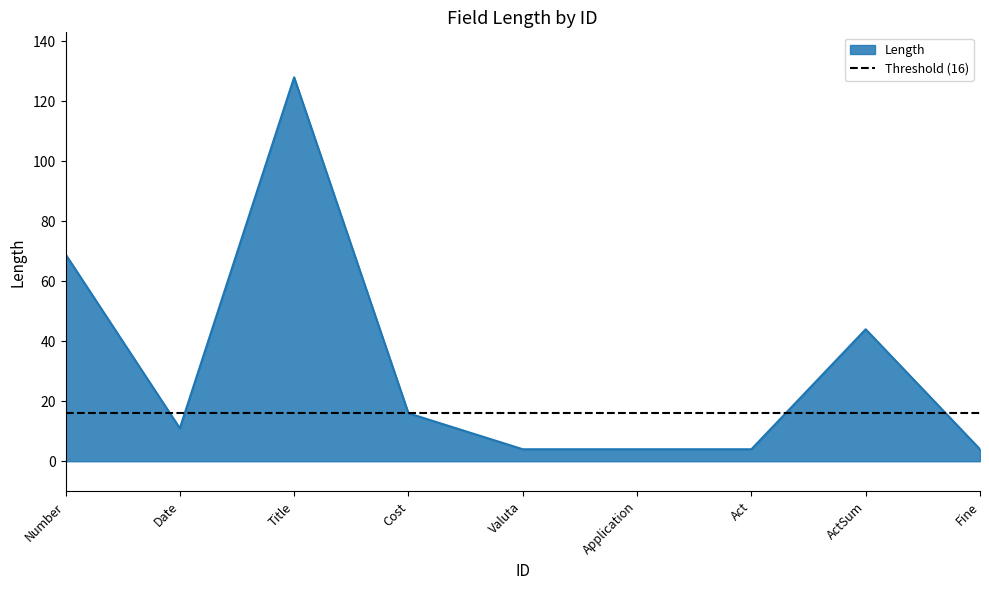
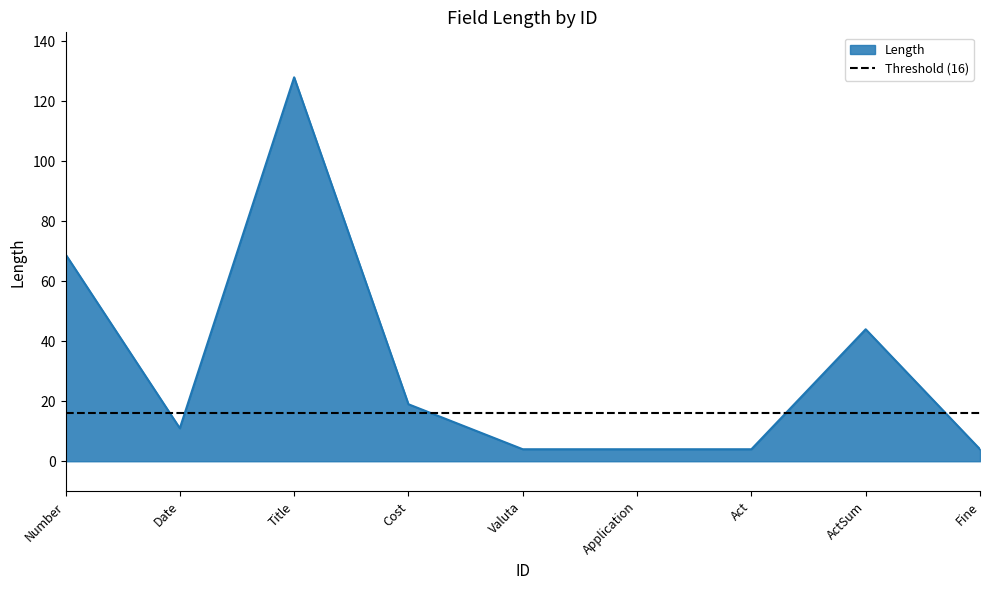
Cost: 16 -> 19
